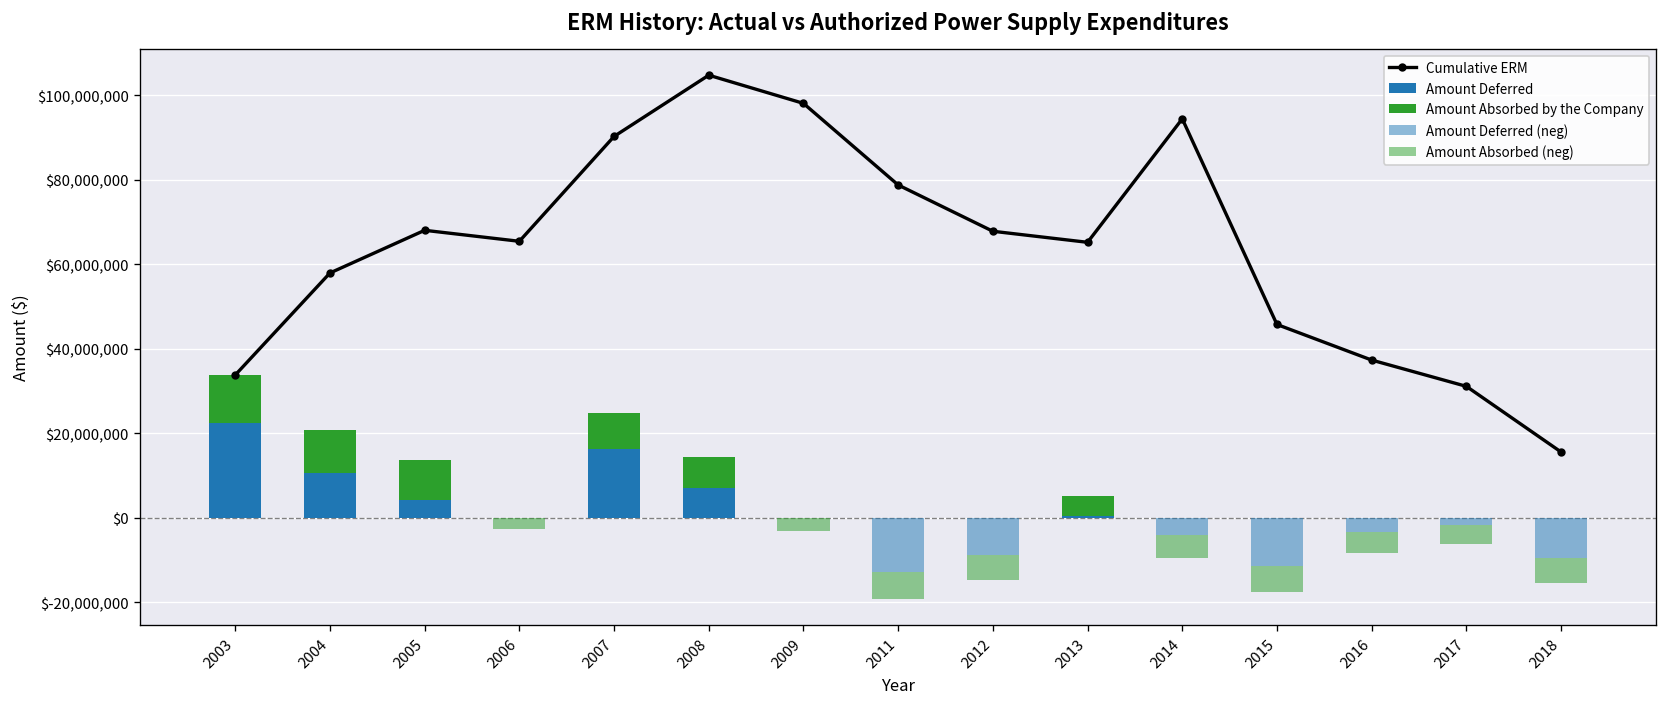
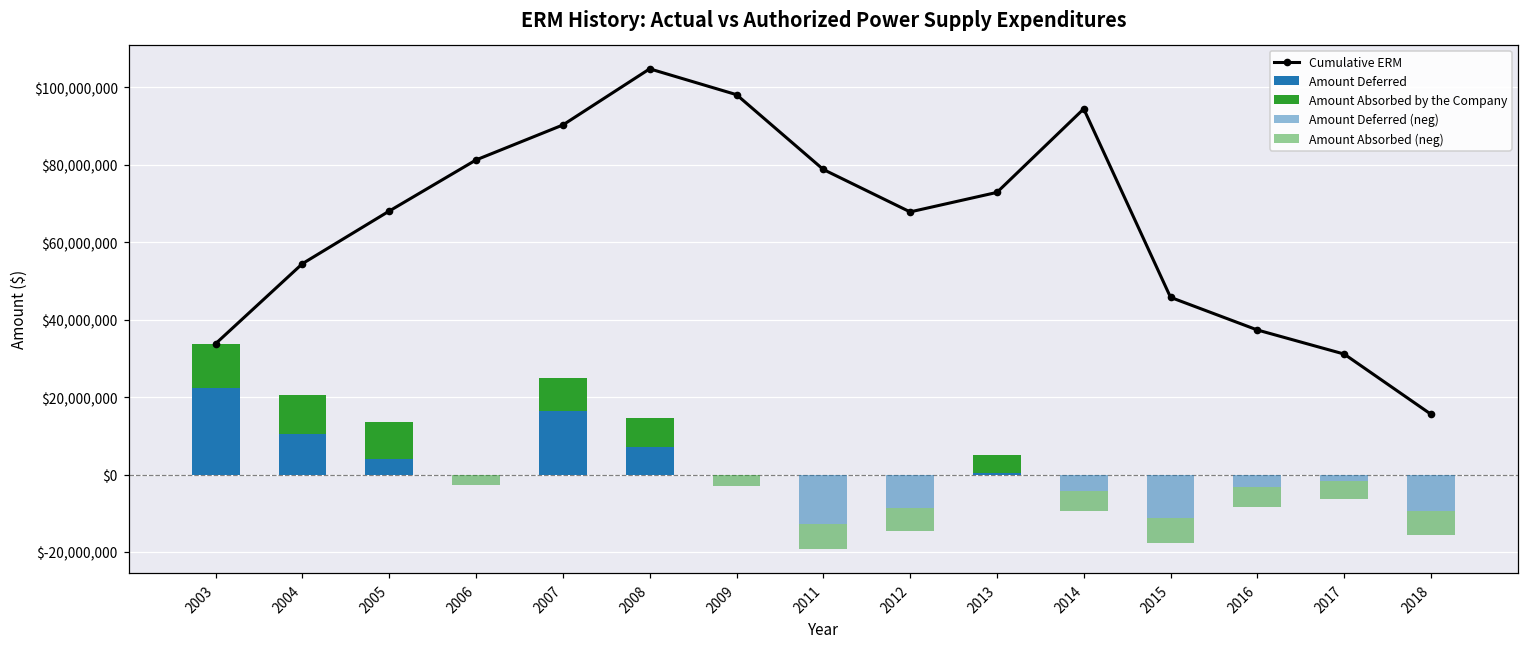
Cumulative ERM, 2004: $58,000,000 -> $54,000,000
Cumulative ERM, 2006: $65,000,000 -> $81,000,000
Cumulative ERM, 2013: $65,000,000 -> $73,000,000
